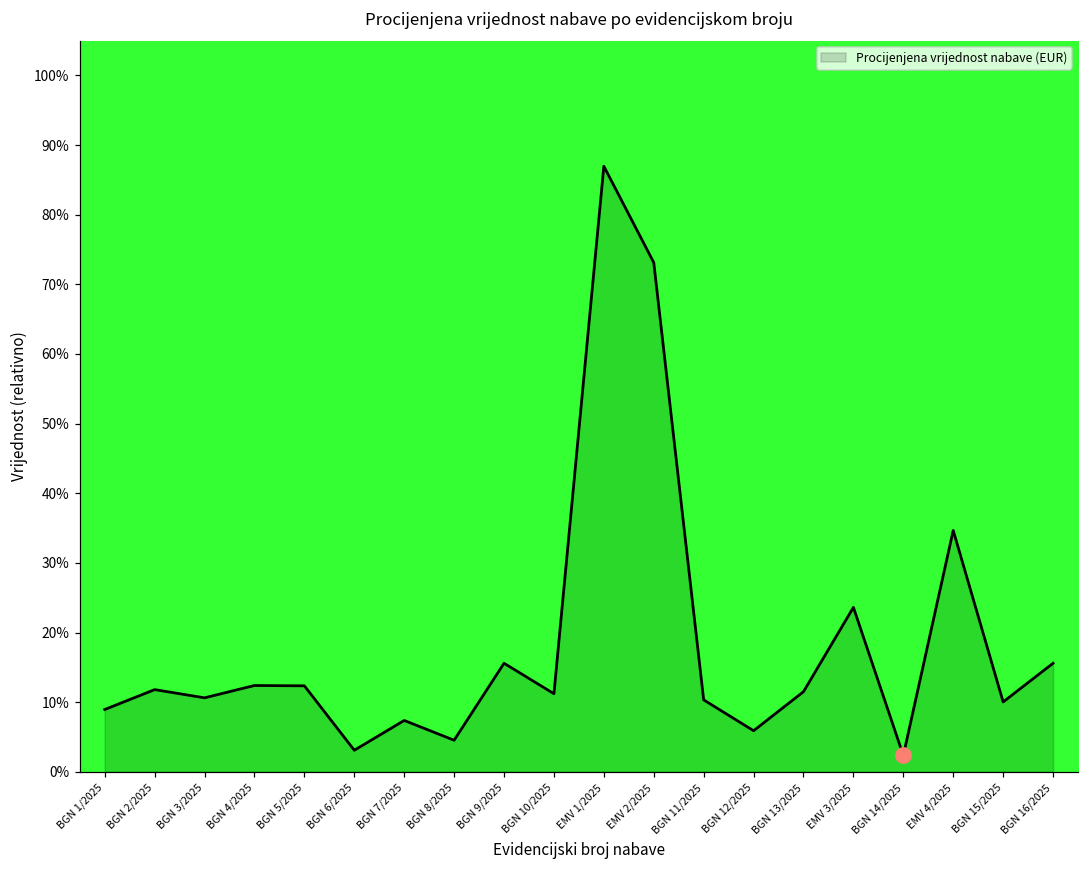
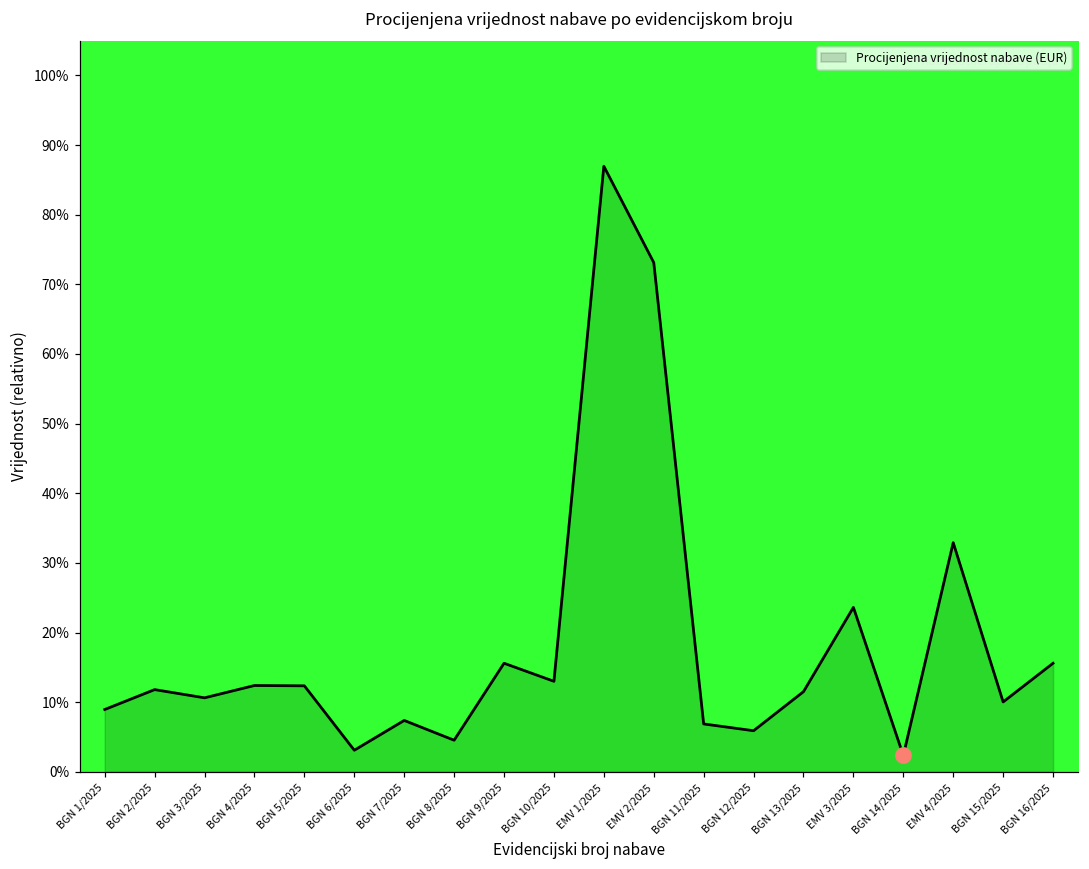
Procijenjena vrijednost nabave (EUR), BGN 10/2025: 11% -> 13%
Procijenjena vrijednost nabave (EUR), BGN 11/2025: 10% -> 7%
Procijenjena vrijednost nabave (EUR), EMV 4/2025: 35% -> 33%
